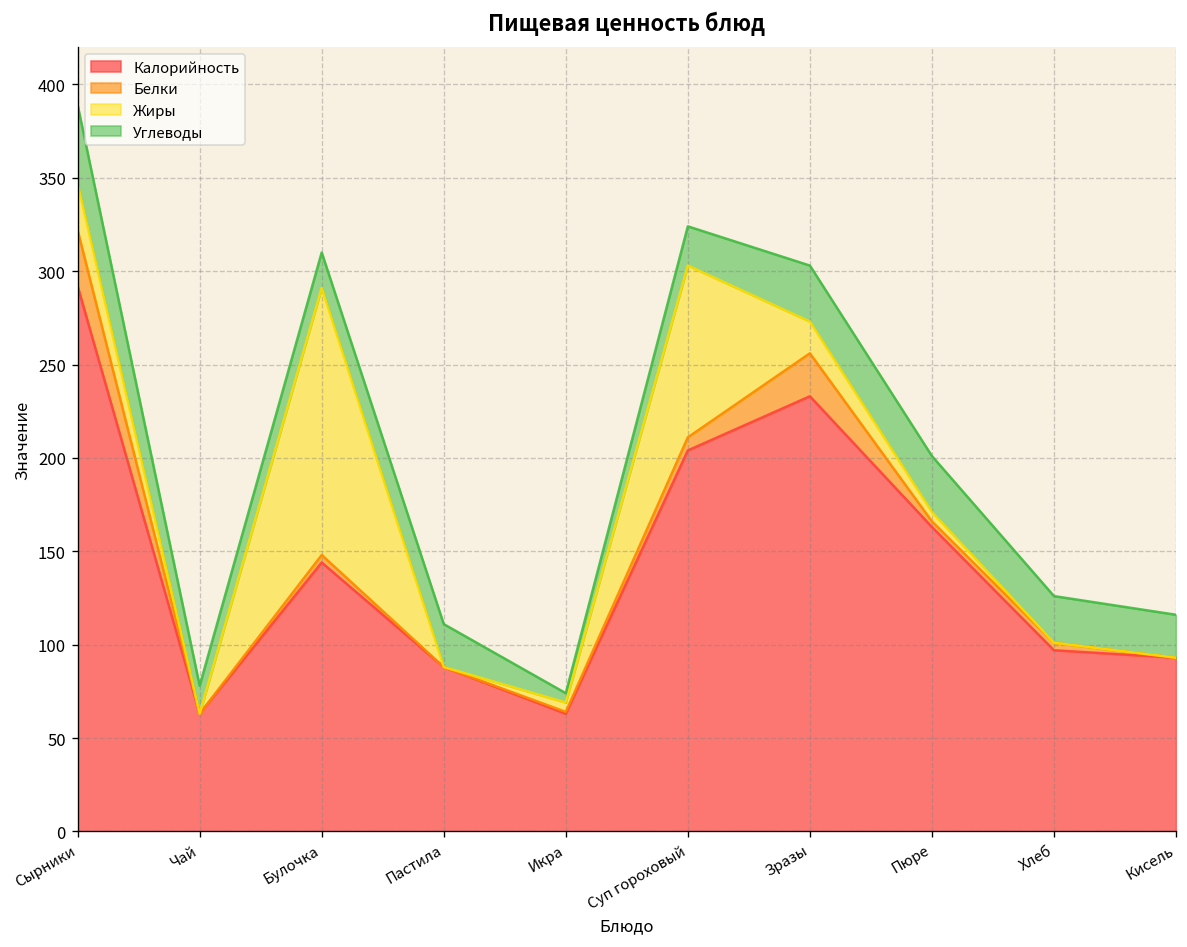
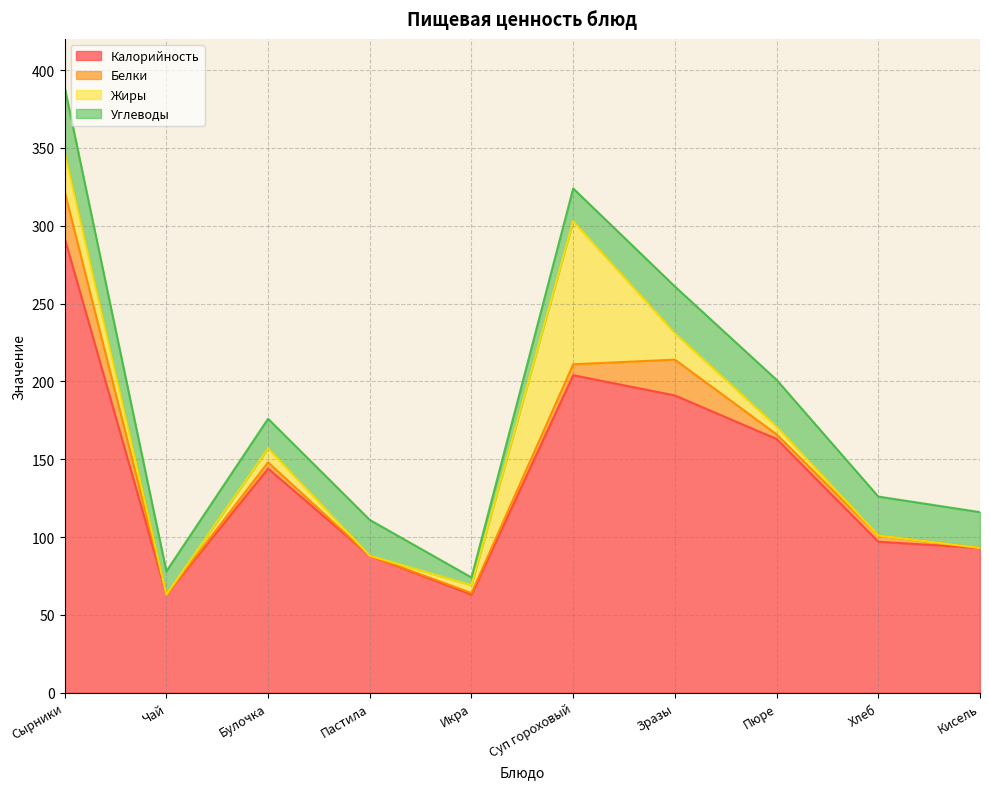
Жиры, Булочка: 143 -> 9
Калорийность, Зразы: 233 -> 191
